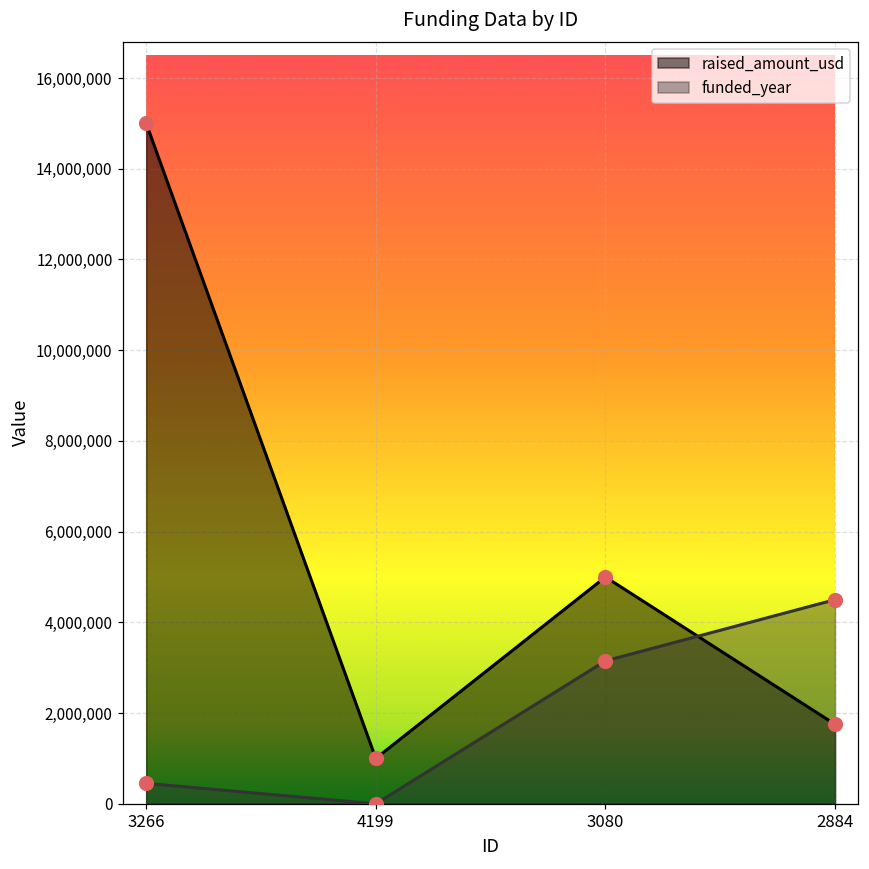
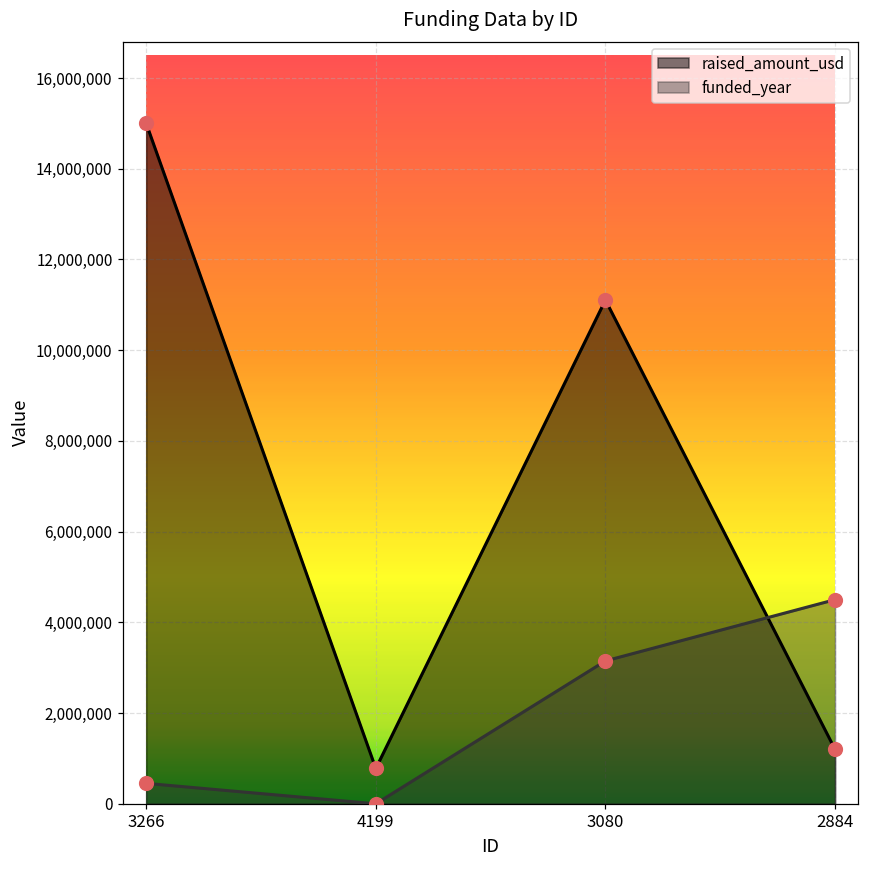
raised_amount_usd, 4199: 1,000,000 -> 800,000
raised_amount_usd, 3080: 5,000,000 -> 11,100,000
raised_amount_usd, 2884: 1,800,000 -> 1,200,000
